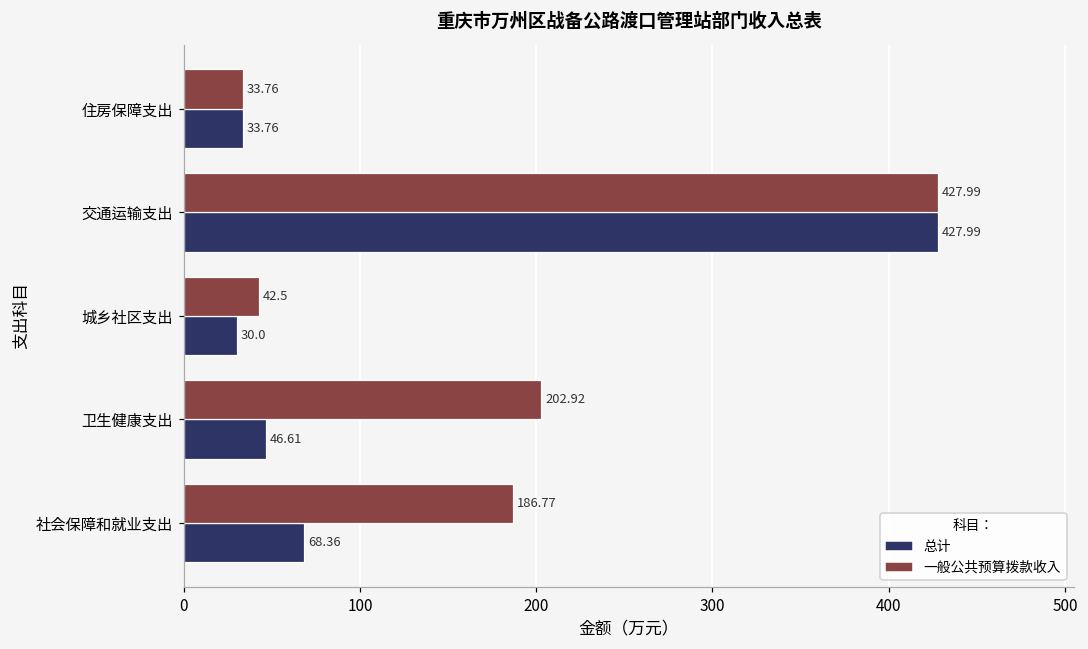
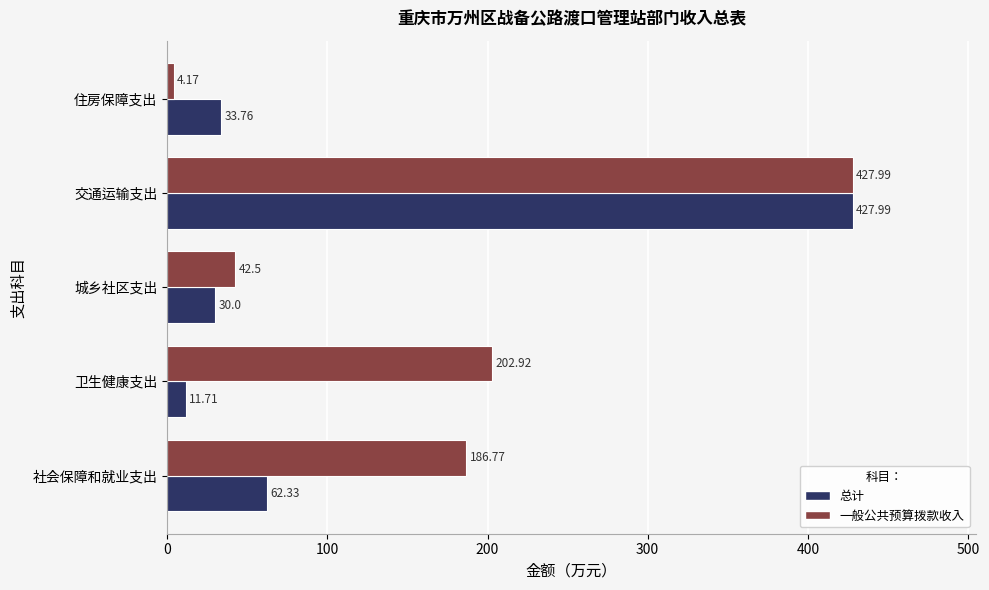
一般公共预算拨款收入, 住房保障支出: 33.76 -> 4.17
总计, 卫生健康支出: 46.61 -> 11.71
总计, 社会保障和就业支出: 68.36 -> 62.33
